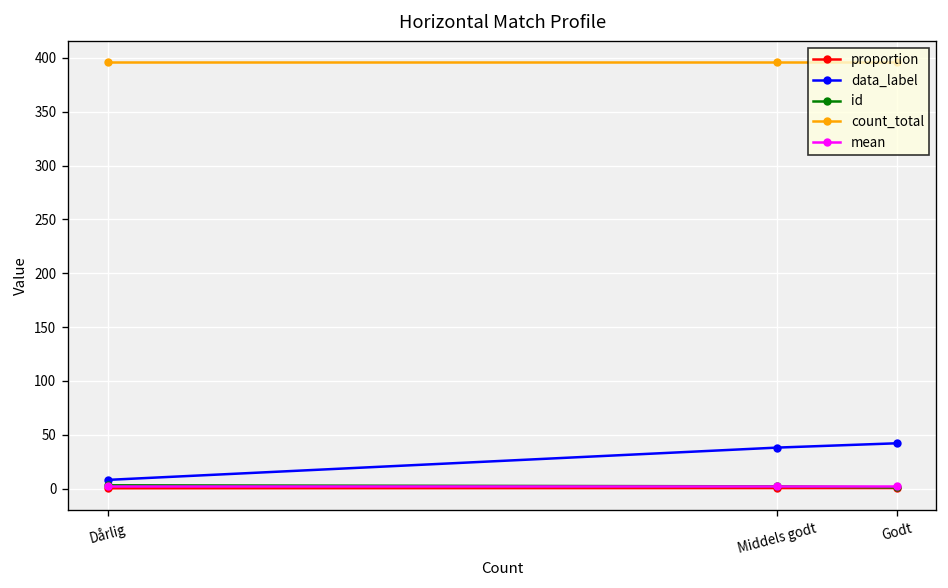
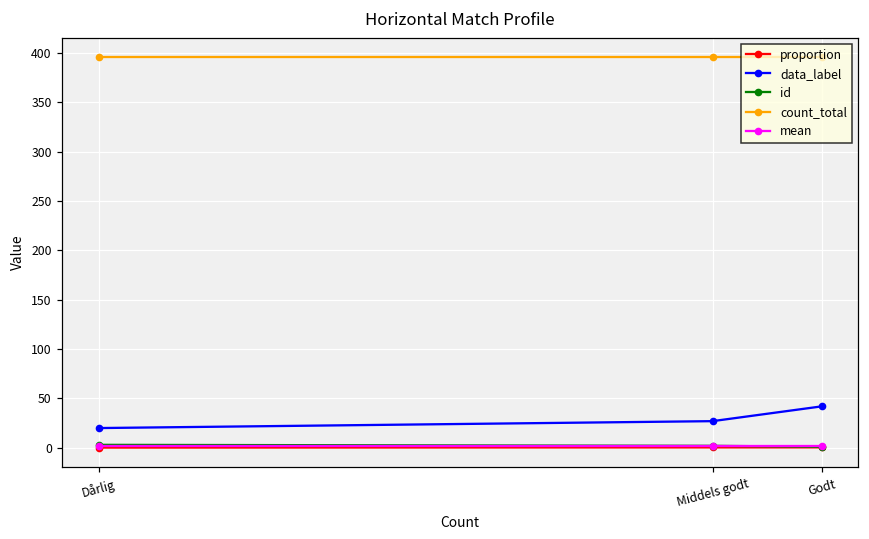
data_label, Dårlig: 10 -> 20
data_label, Middels godt: 40 -> 30
